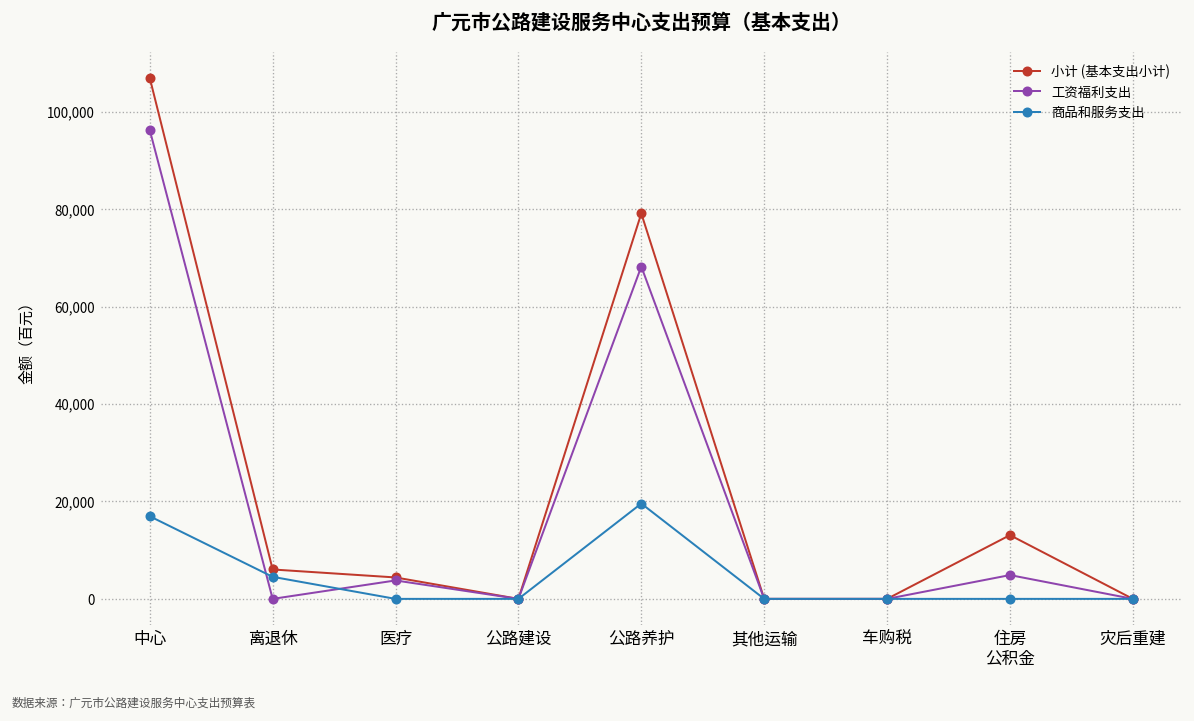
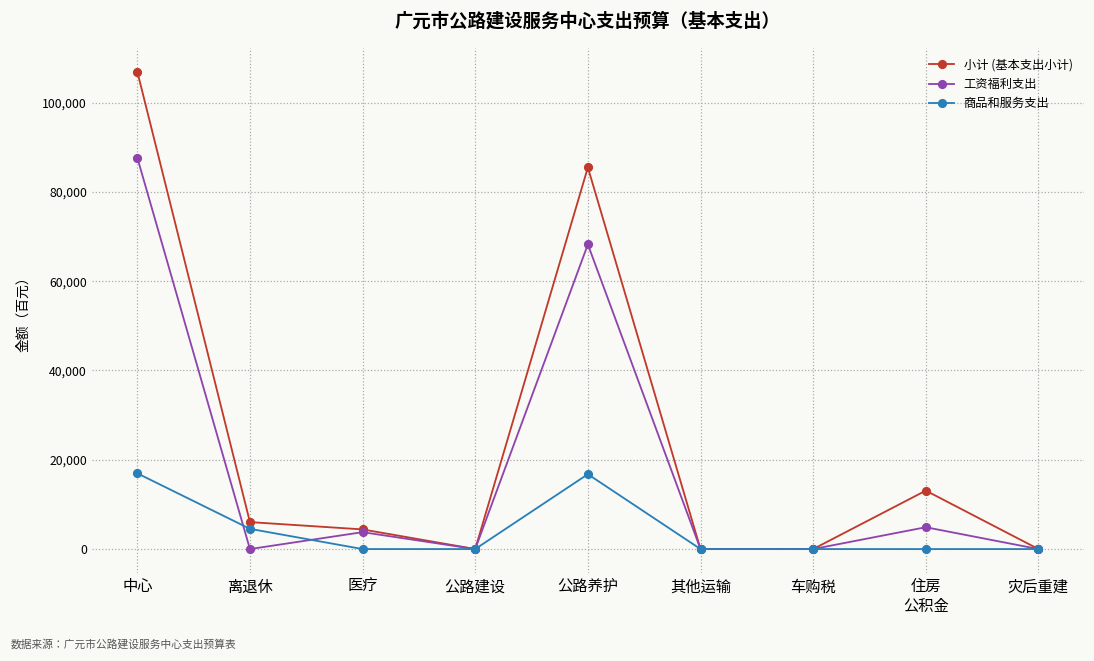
工资福利支出, 中心: 96,000 -> 88,000
小计 (基本支出小计), 公路养护: 79,000 -> 85,000
商品和服务支出, 公路养护: 20,000 -> 17,000
